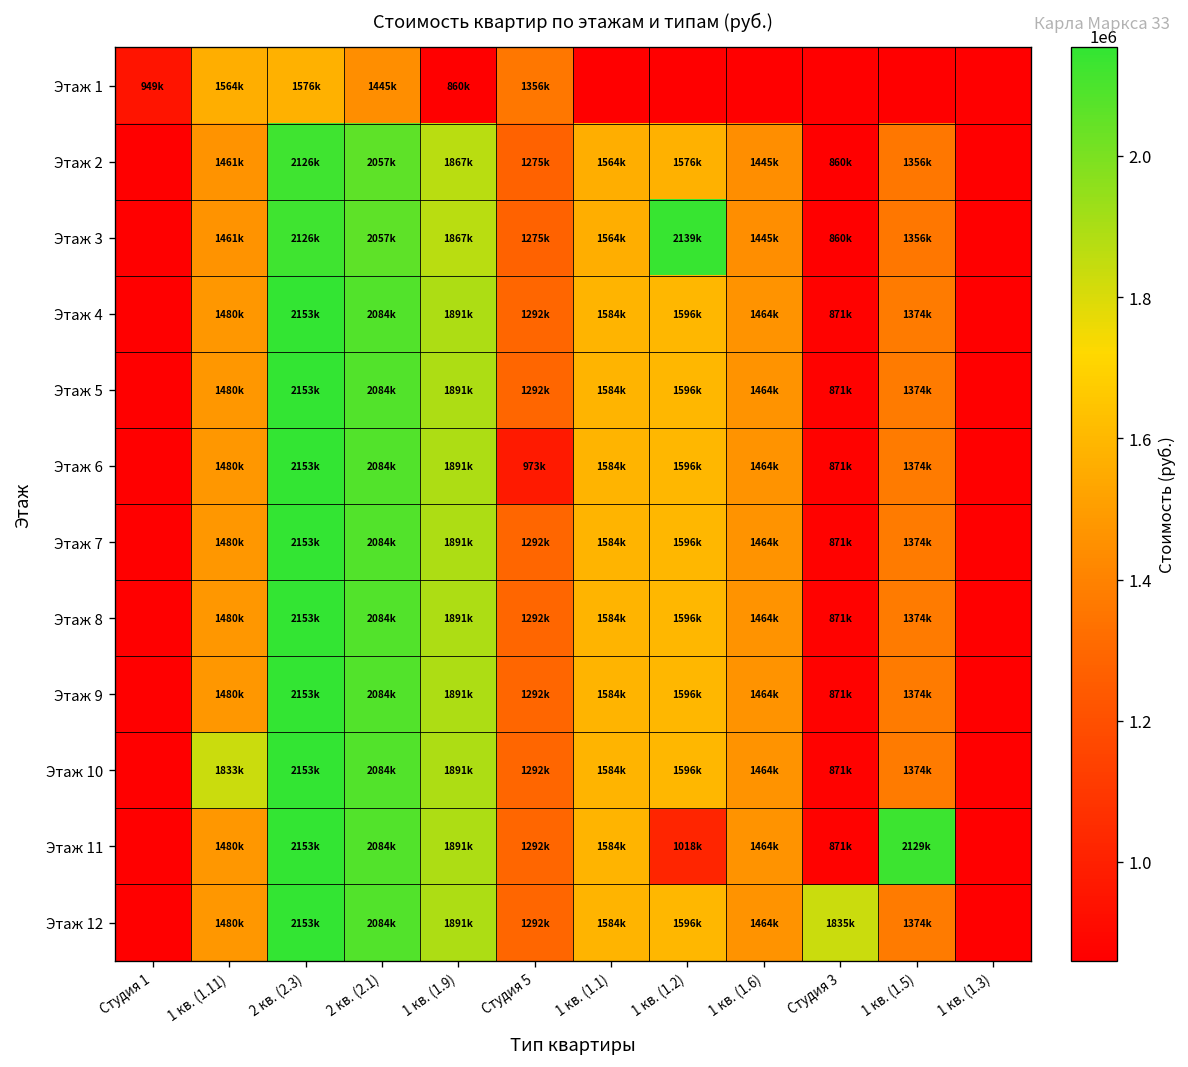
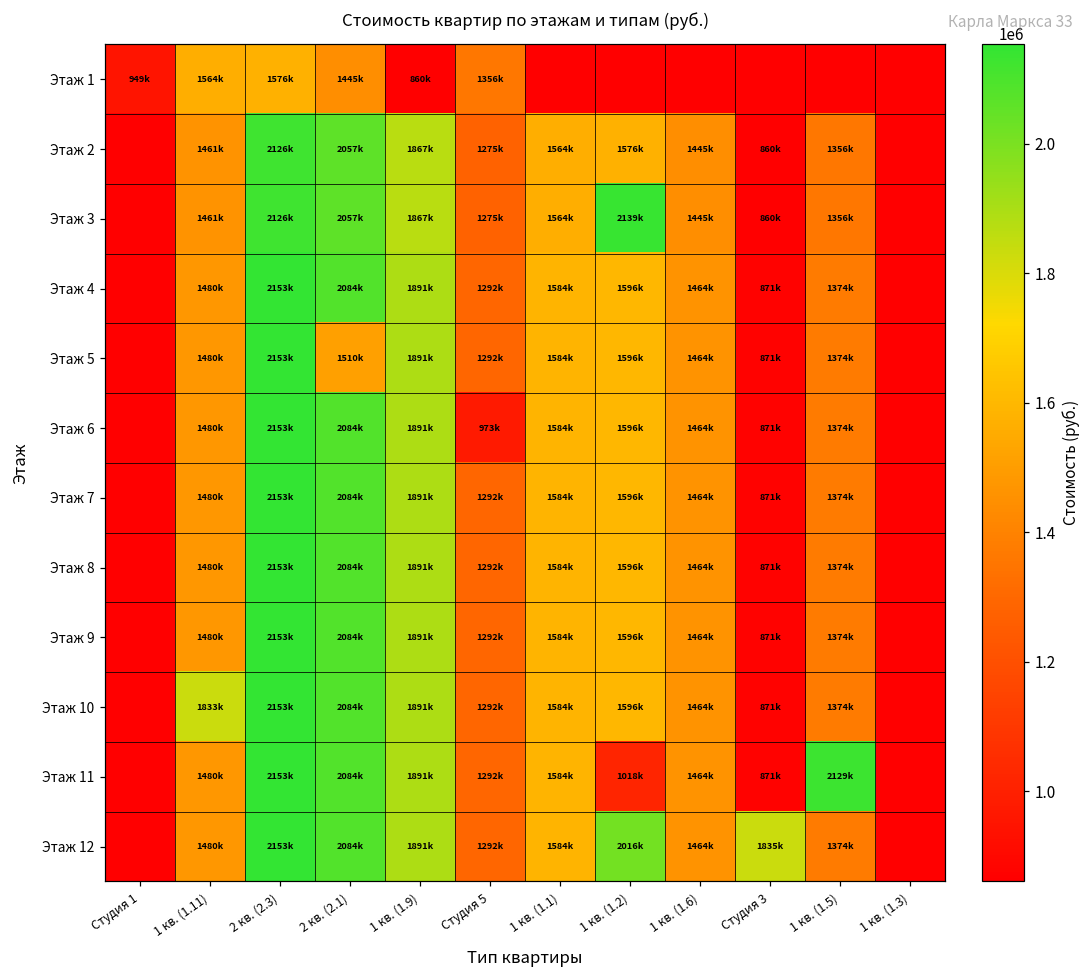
Этаж 5, 2 кв. (2.1): 2084k -> 1510k
Этаж 12, 1 кв. (1.2): 1596k -> 2016k
